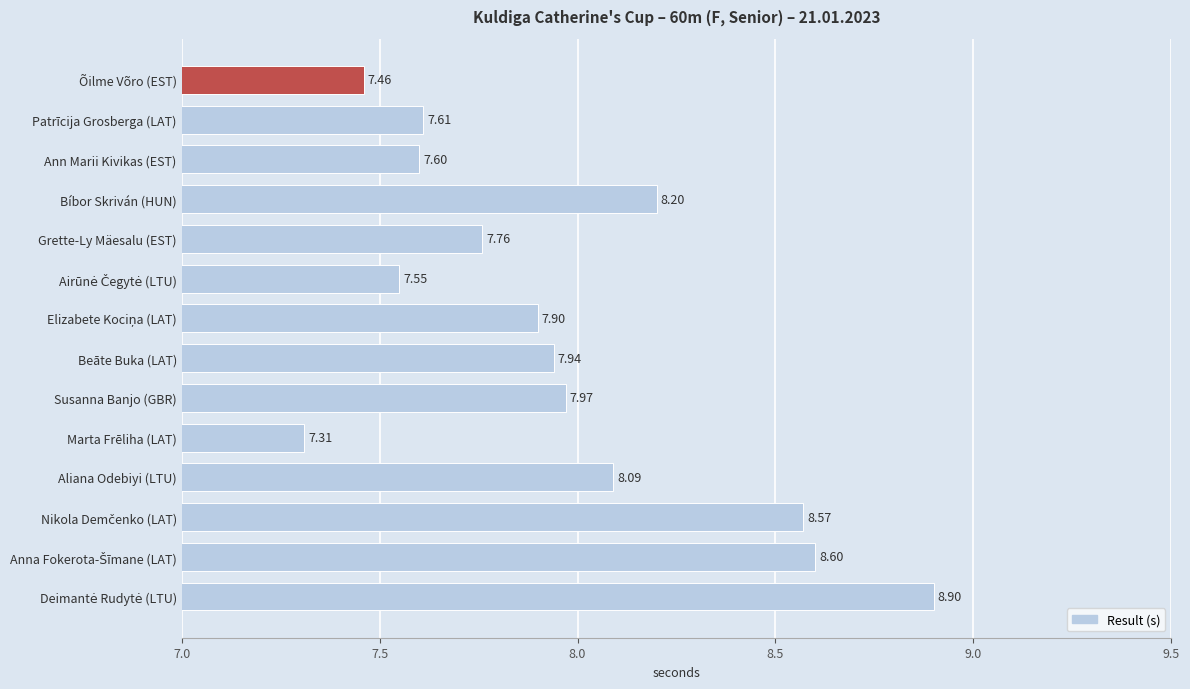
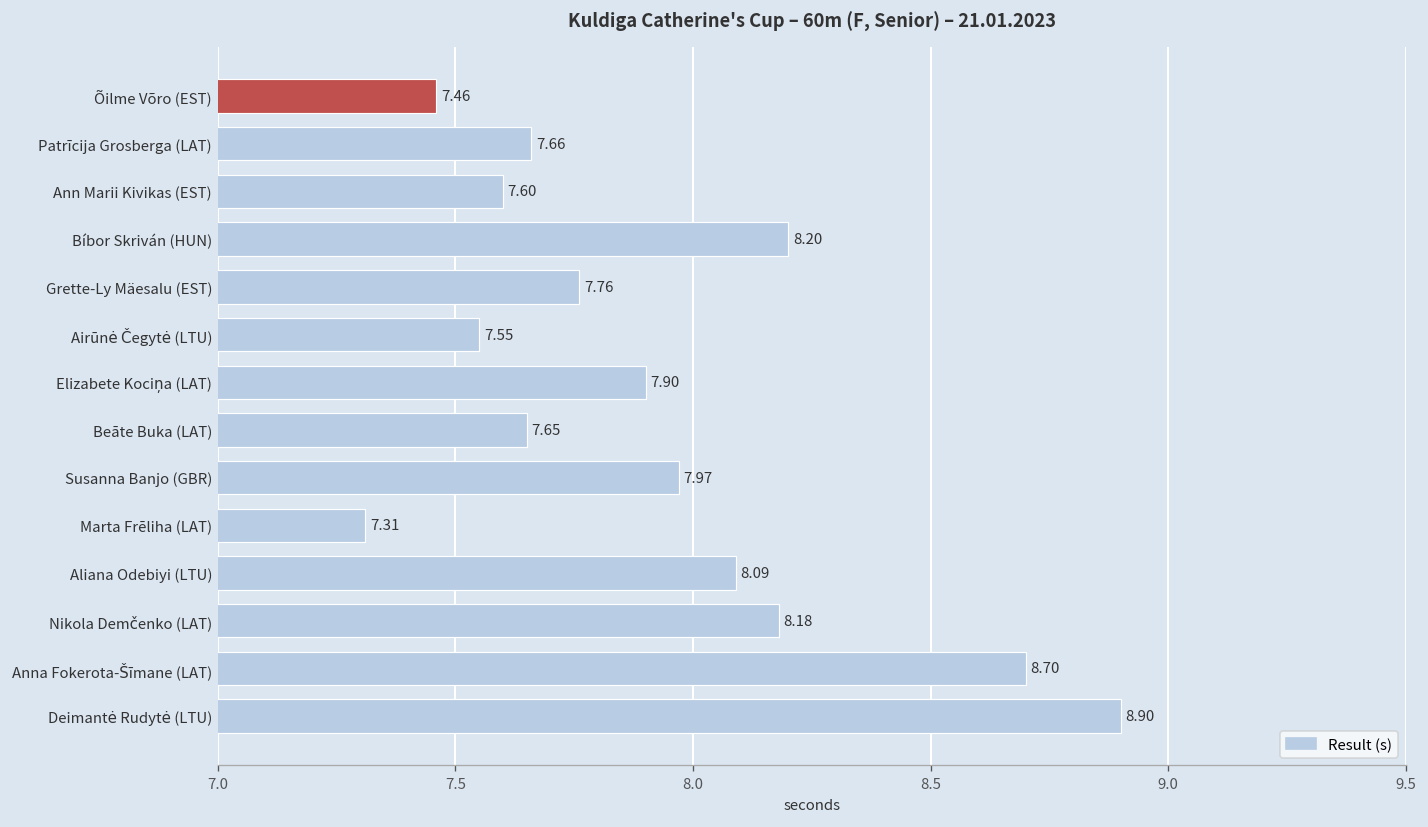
Patrīcija Grosberga (LAT): 7.61 -> 7.66
Beāte Buka (LAT): 7.94 -> 7.65
Nikola Demčenko (LAT): 8.57 -> 8.18
Anna Fokerota-Šīmane (LAT): 8.60 -> 8.70
